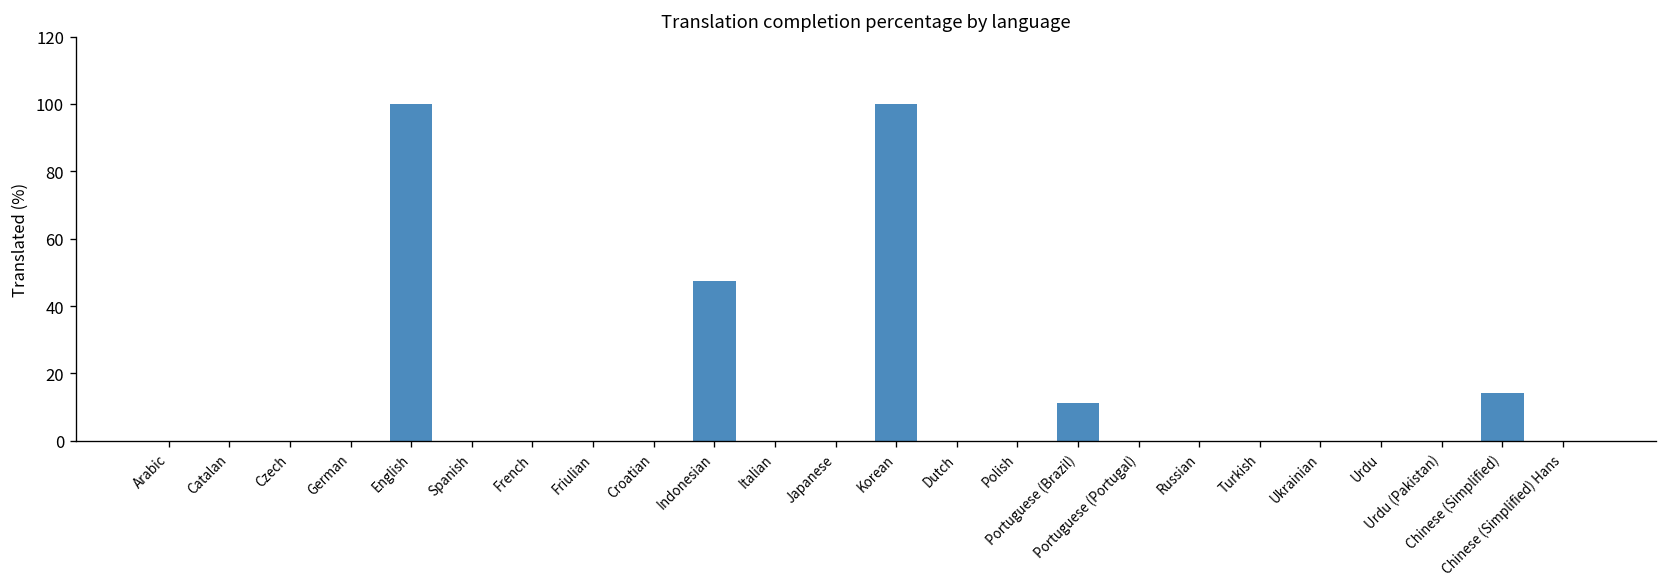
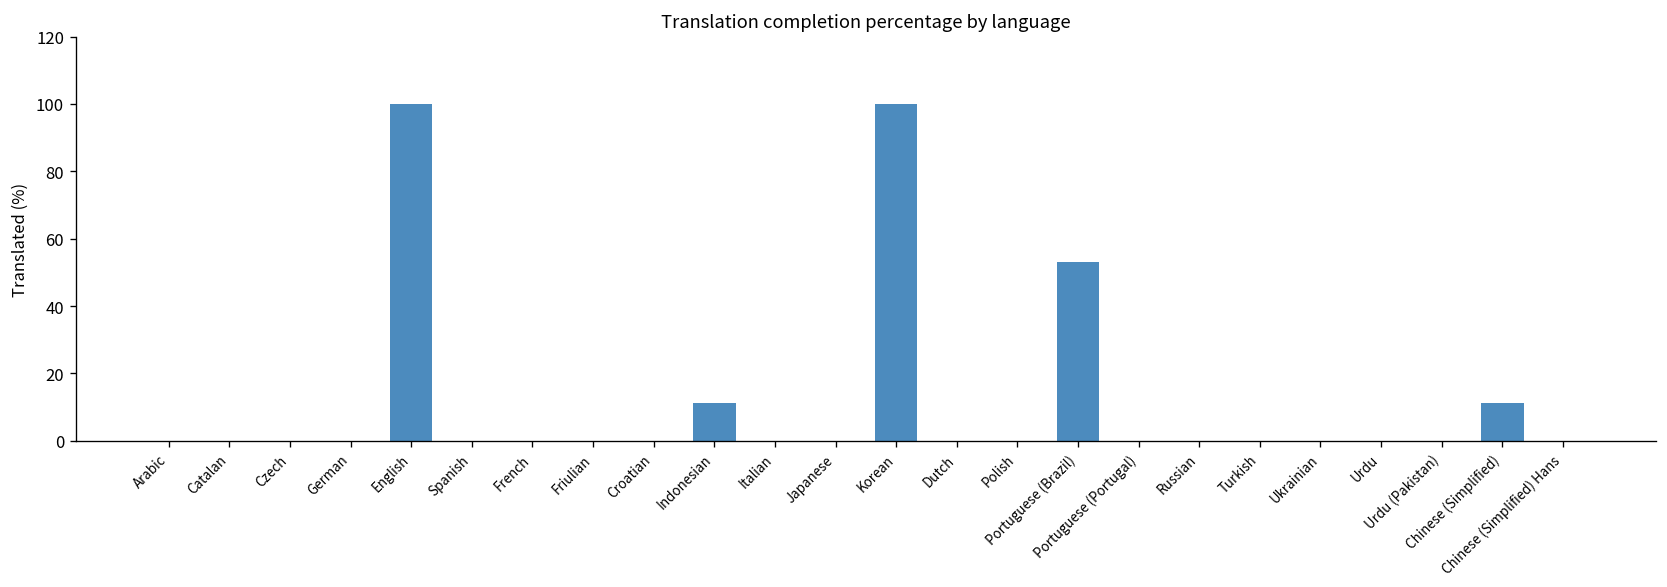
Indonesian: 48 -> 11
Portuguese (Brazil): 11 -> 53
Chinese (Simplified): 14 -> 11
